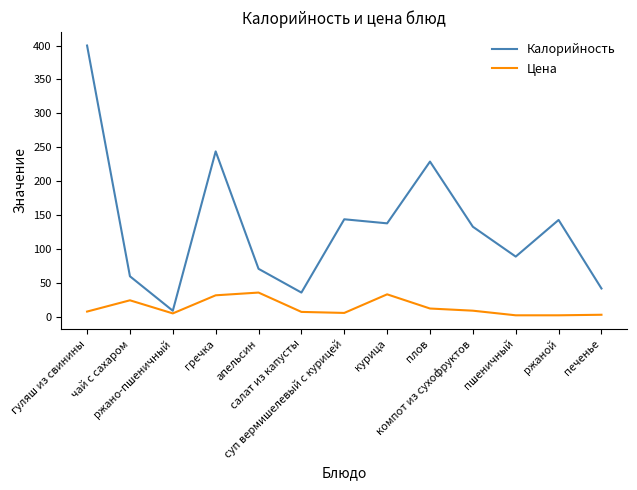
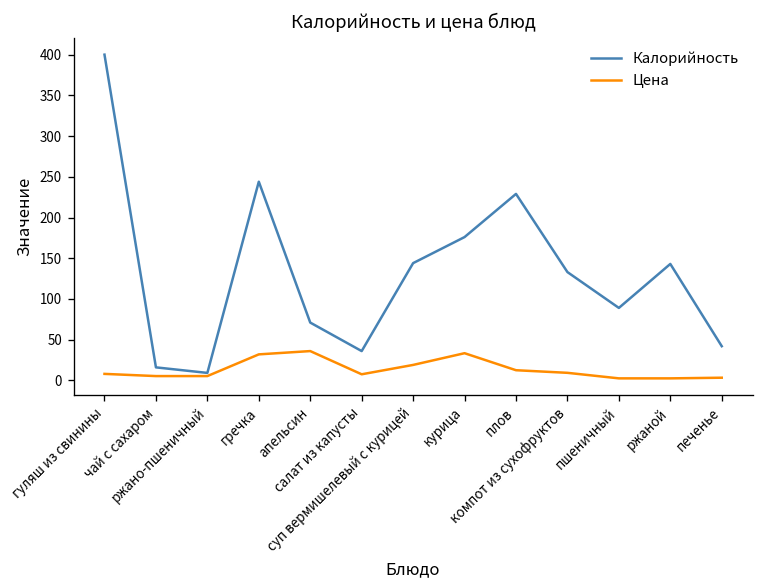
Калорийность, чай с сахаром: 60 -> 20
Цена, чай с сахаром: 20 -> 10
Цена, суп вермишелевый с курицей: 10 -> 20
Калорийность, курица: 140 -> 180
